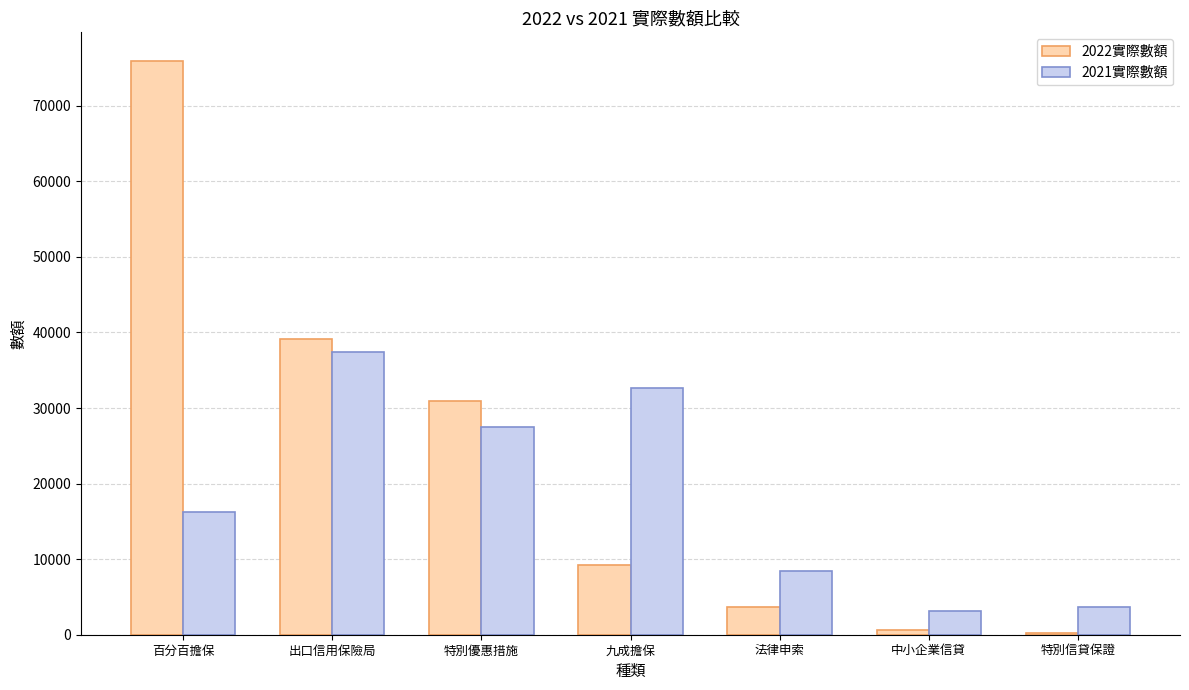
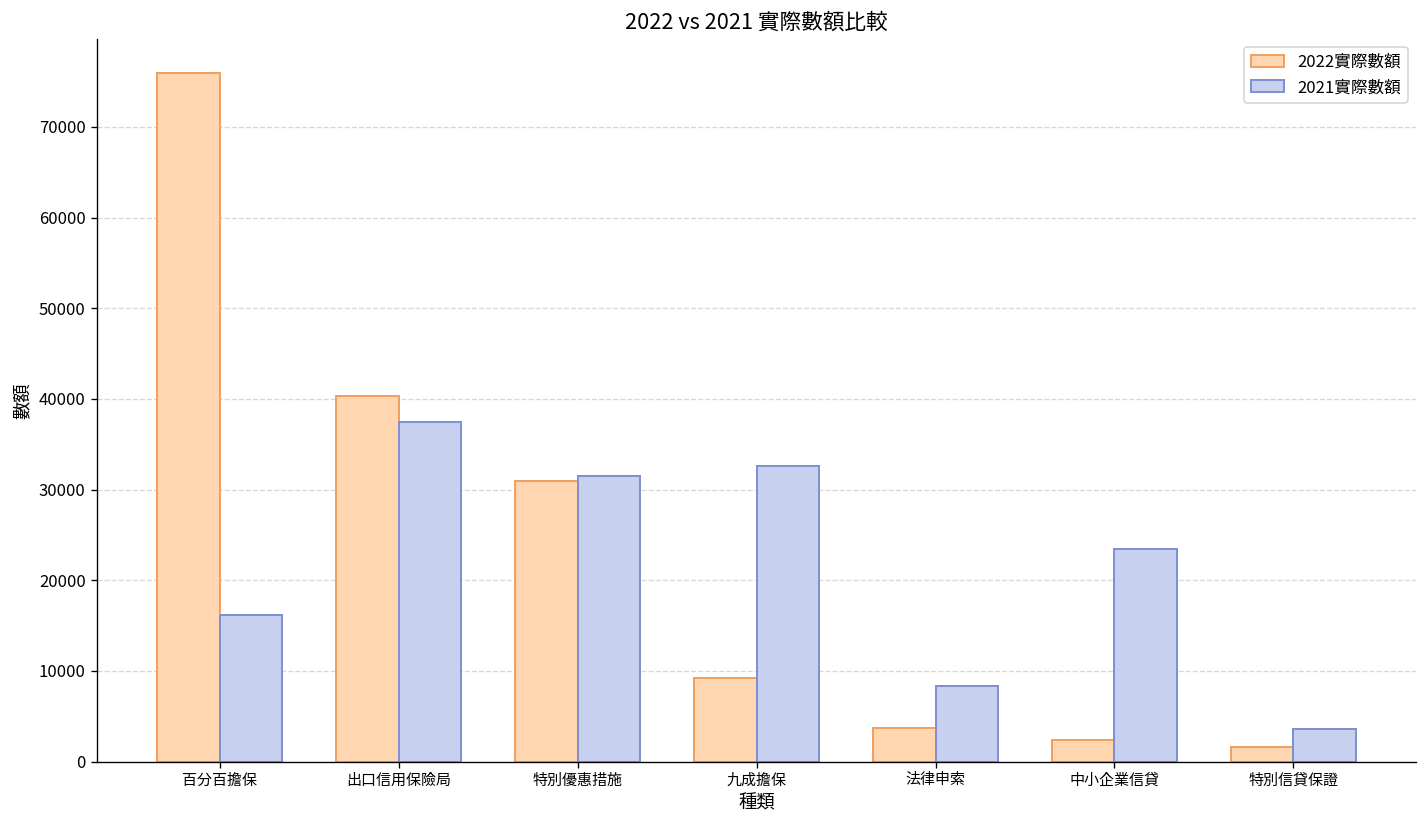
2022實際數額, 出口信用保險局: 39000 -> 40000
2021實際數額, 特別優惠措施: 28000 -> 32000
2022實際數額, 中小企業信貸: 1000 -> 2000
2021實際數額, 中小企業信貸: 3000 -> 23000
2022實際數額, 特別信貸保證: 0 -> 2000
